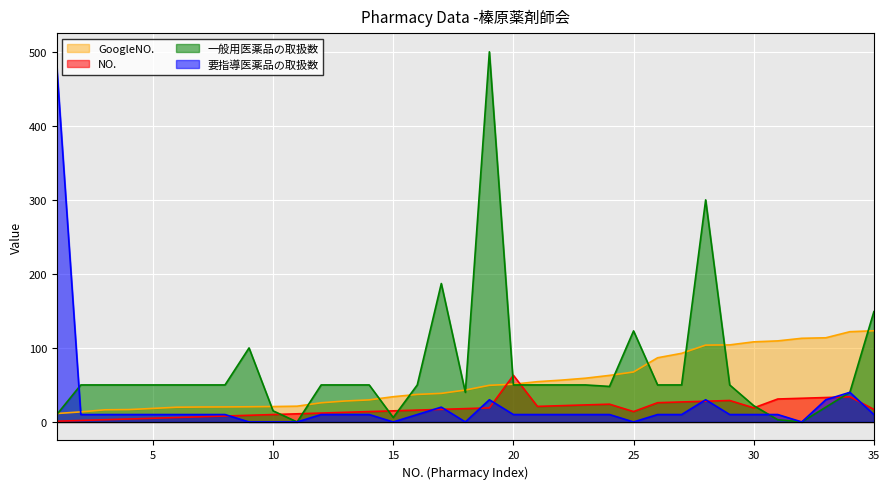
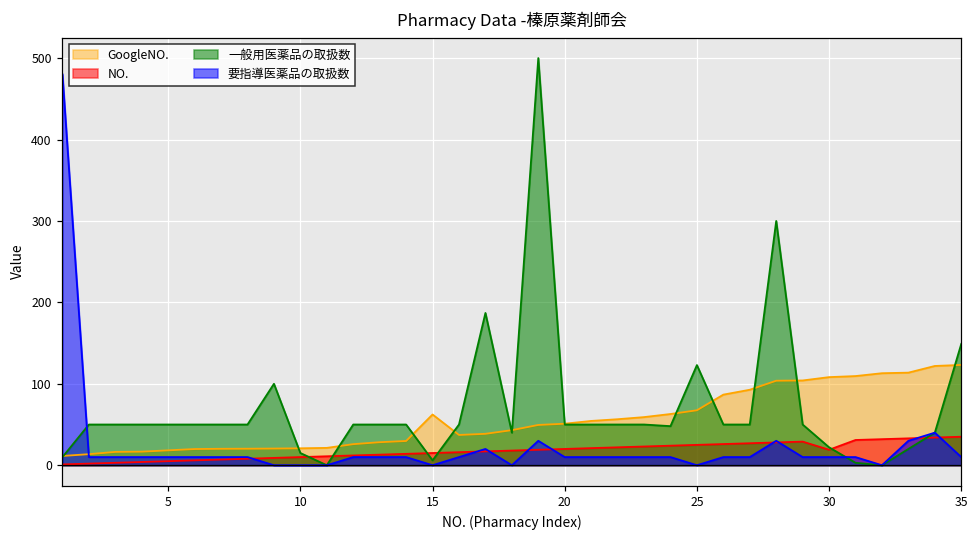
GoogleNO., 15: 30 -> 60
NO., 20: 60 -> 20
NO., 25: 10 -> 30
NO., 35: 20 -> 40
